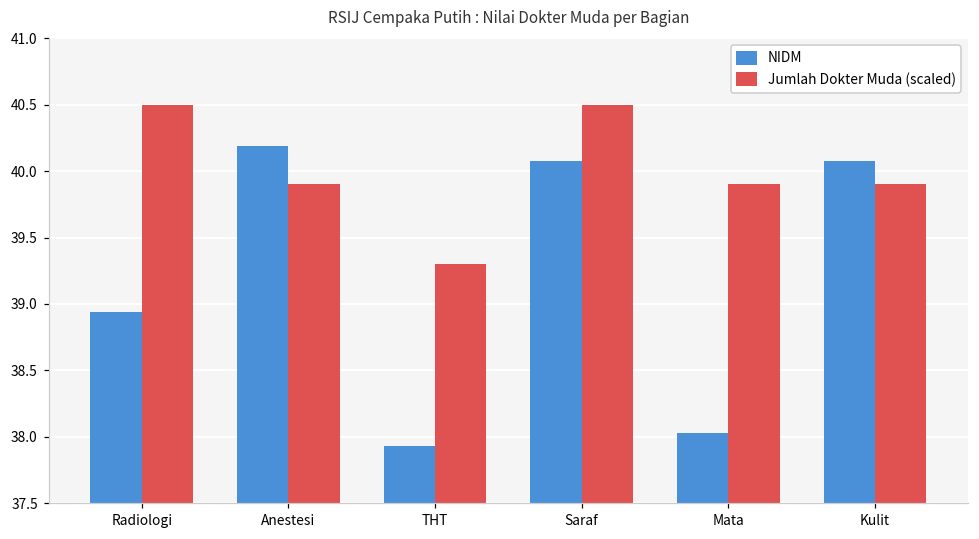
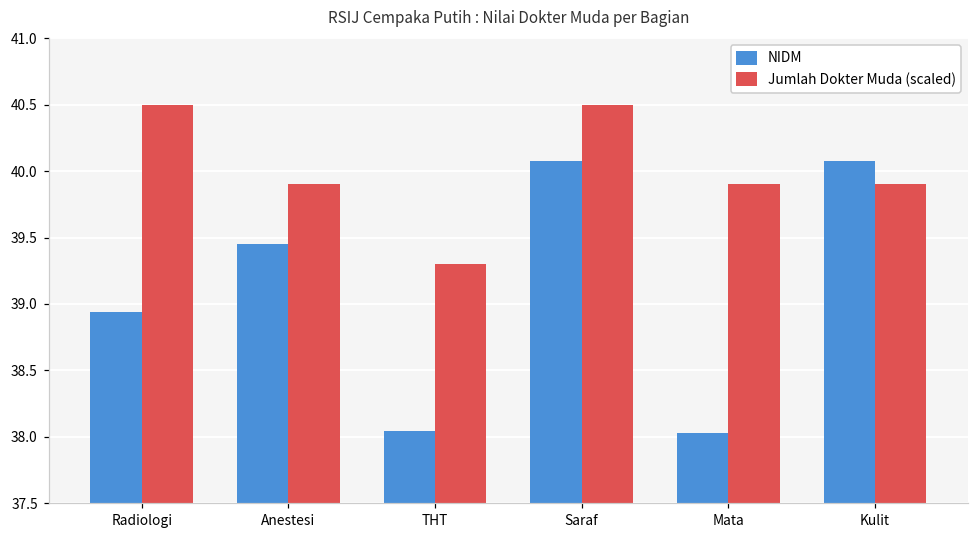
NIDM, Anestesi: 40.19 -> 39.45
NIDM, THT: 37.93 -> 38.04
